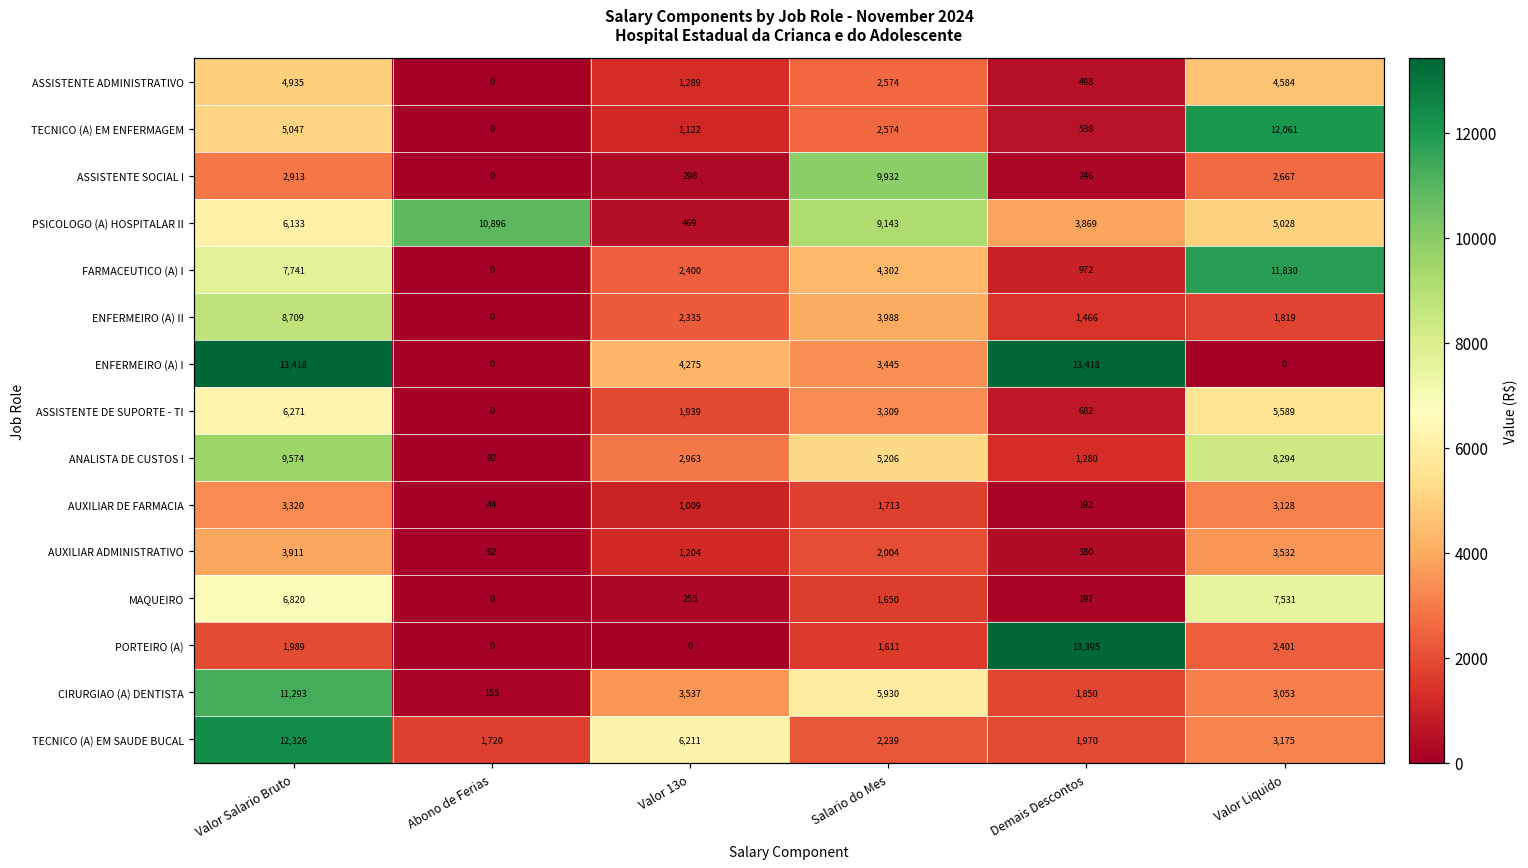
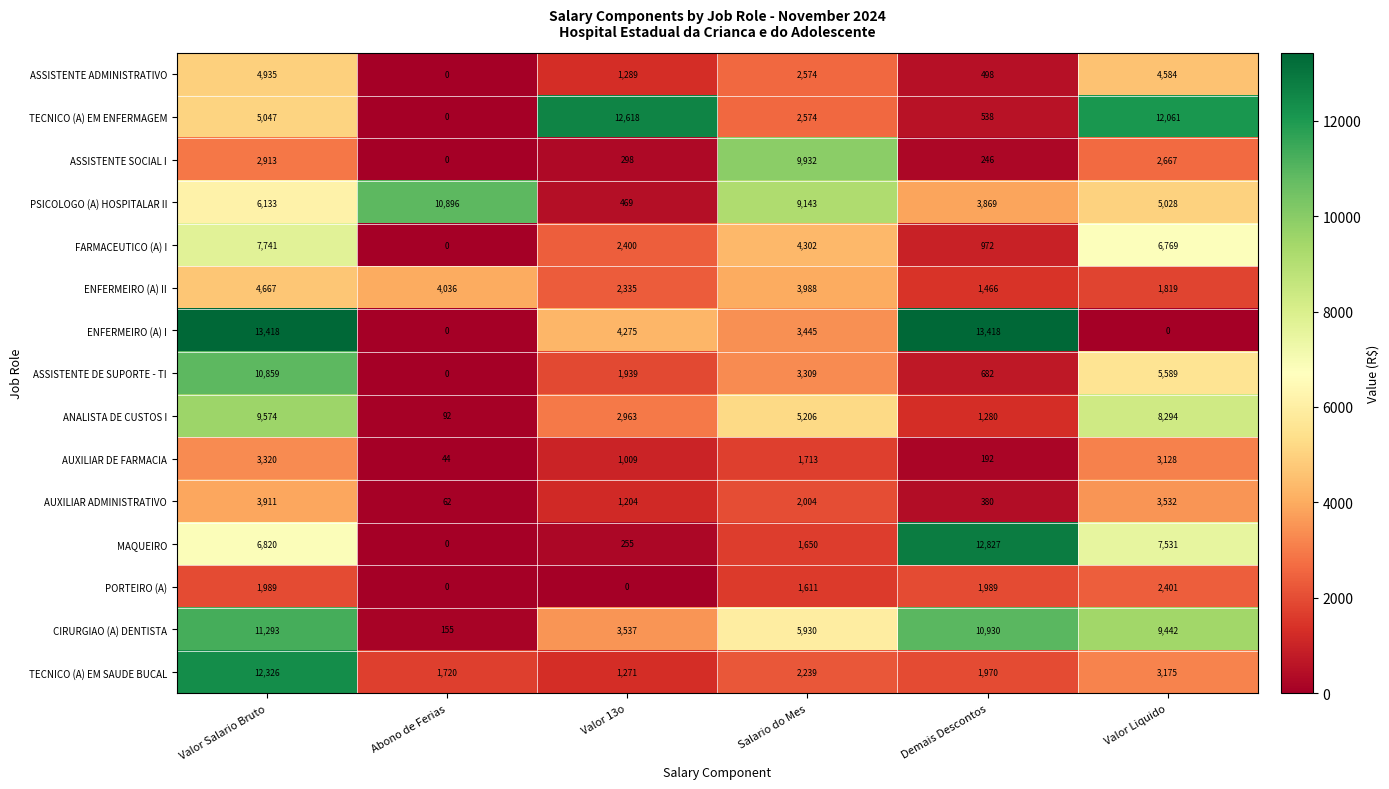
TECNICO (A) EM ENFERMAGEM, Valor 13o: 1,122 -> 12,618
FARMACEUTICO (A) I, Valor Liquido: 11,830 -> 6,769
ENFERMEIRO (A) II, Valor Salario Bruto: 8,709 -> 4,667
ENFERMEIRO (A) II, Abono de Ferias: 0 -> 4,036
ASSISTENTE DE SUPORTE - TI, Valor Salario Bruto: 6,271 -> 10,859
MAQUEIRO, Demais Descontos: 197 -> 12,827
PORTEIRO (A), Demais Descontos: 13,395 -> 1,989
CIRURGIAO (A) DENTISTA, Demais Descontos: 1,850 -> 10,930
CIRURGIAO (A) DENTISTA, Valor Liquido: 3,053 -> 9,442
TECNICO (A) EM SAUDE BUCAL, Valor 13o: 6,211 -> 1,271
